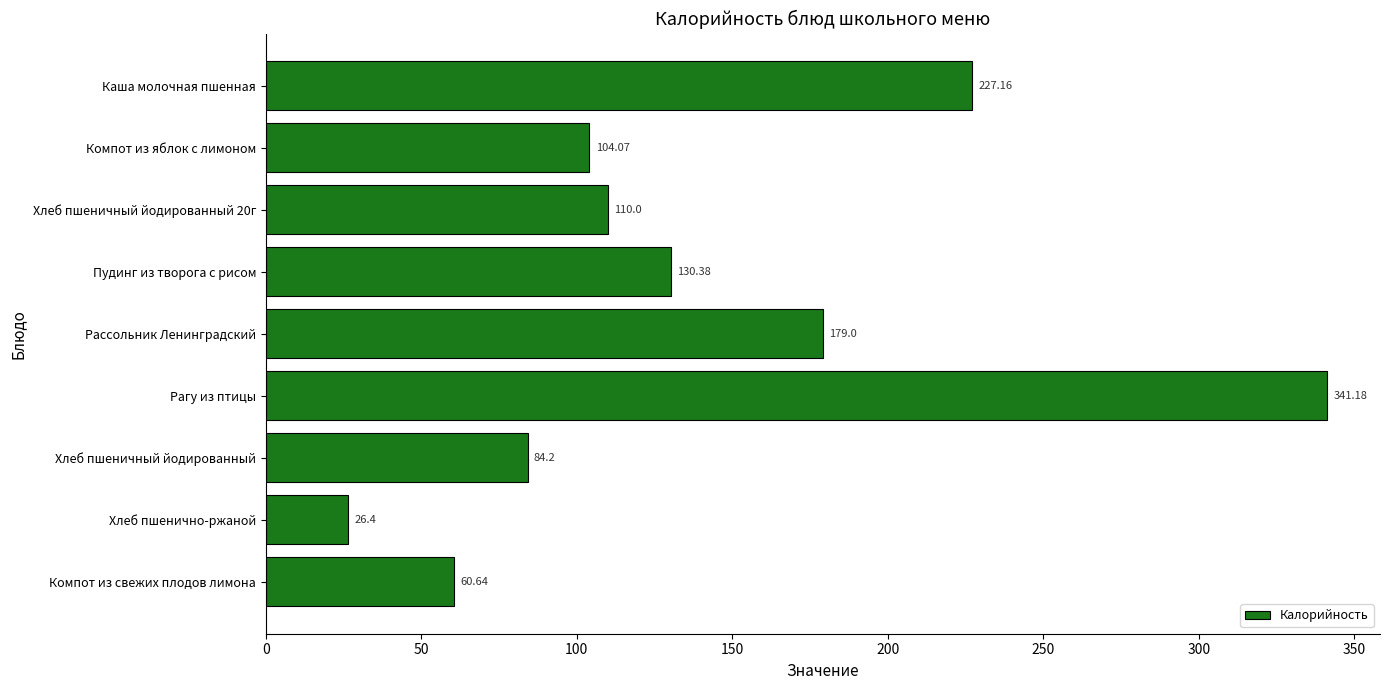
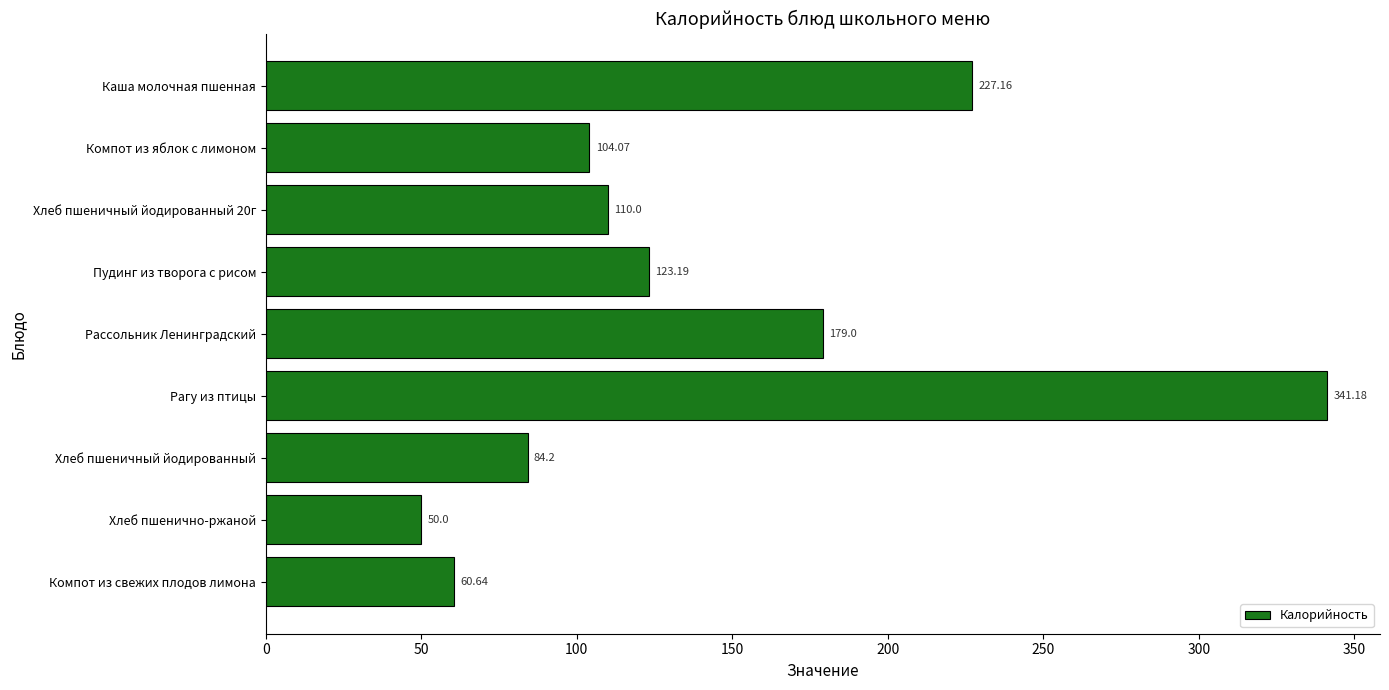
Пудинг из творога с рисом: 130.38 -> 123.19
Хлеб пшенично-ржаной: 26.4 -> 50.0
